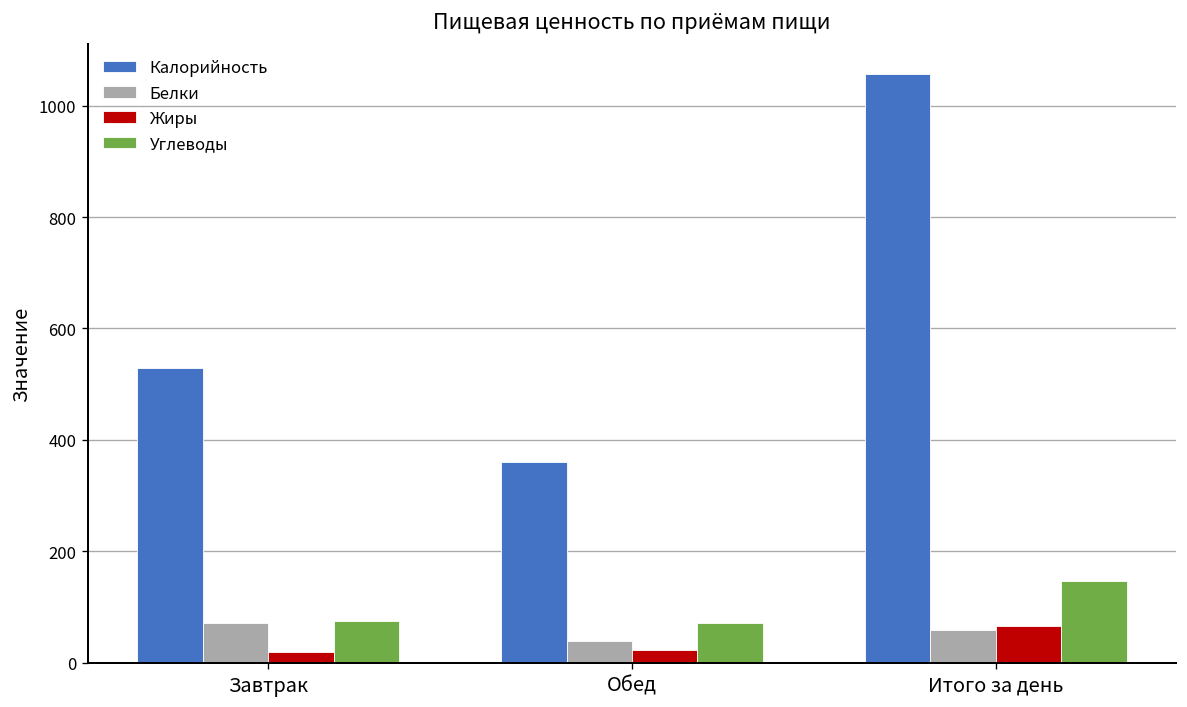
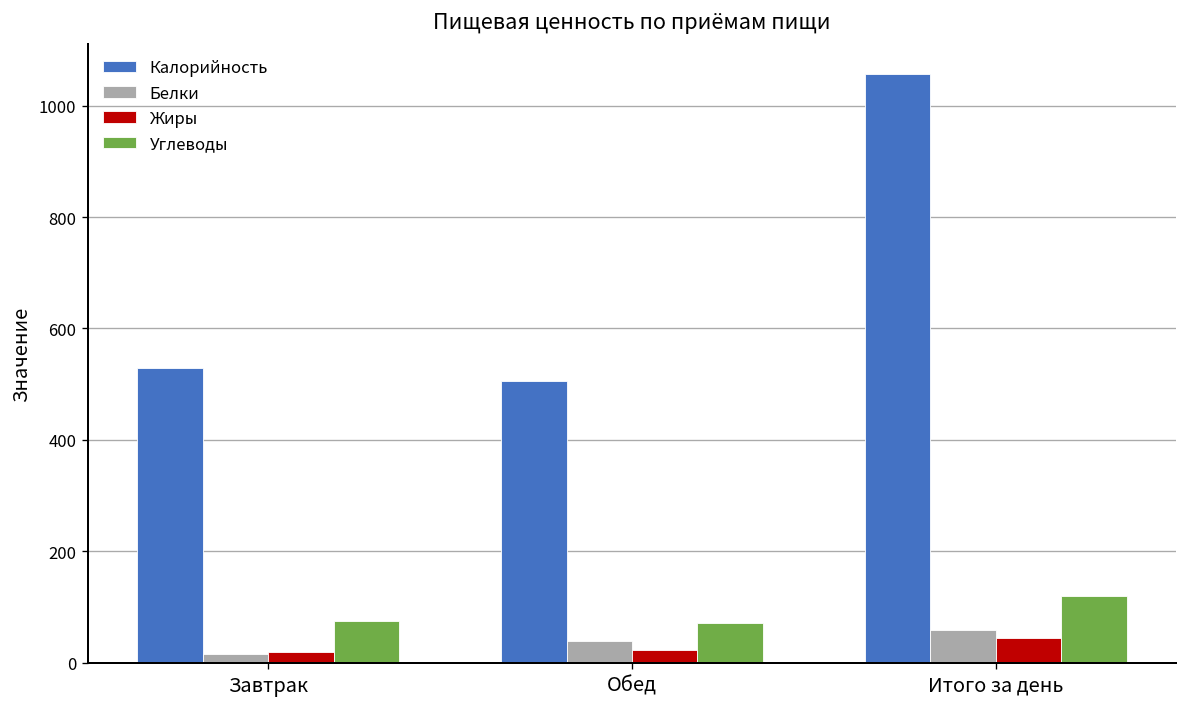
Белки, Завтрак: 70 -> 20
Калорийность, Обед: 360 -> 510
Жиры, Итого за день: 70 -> 40
Углеводы, Итого за день: 150 -> 120
